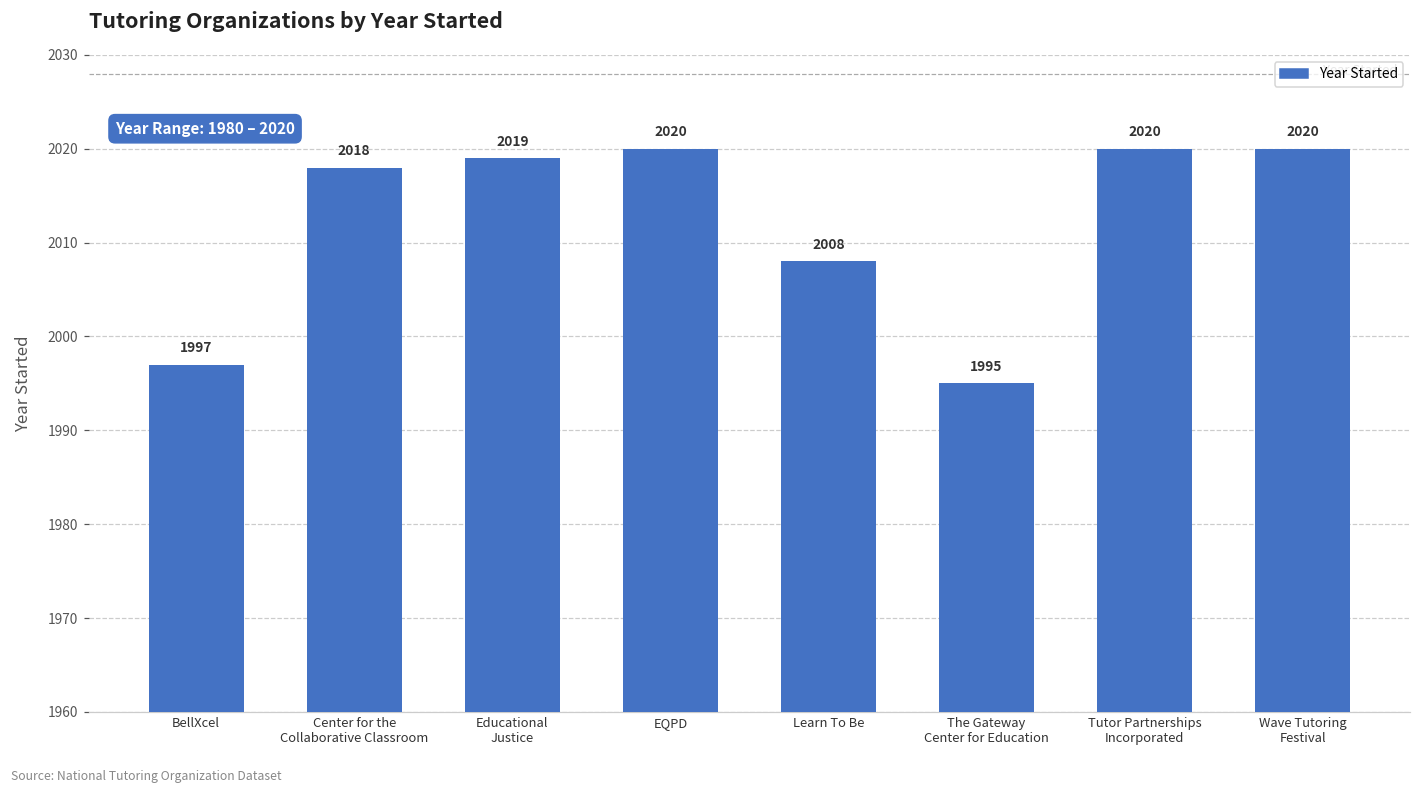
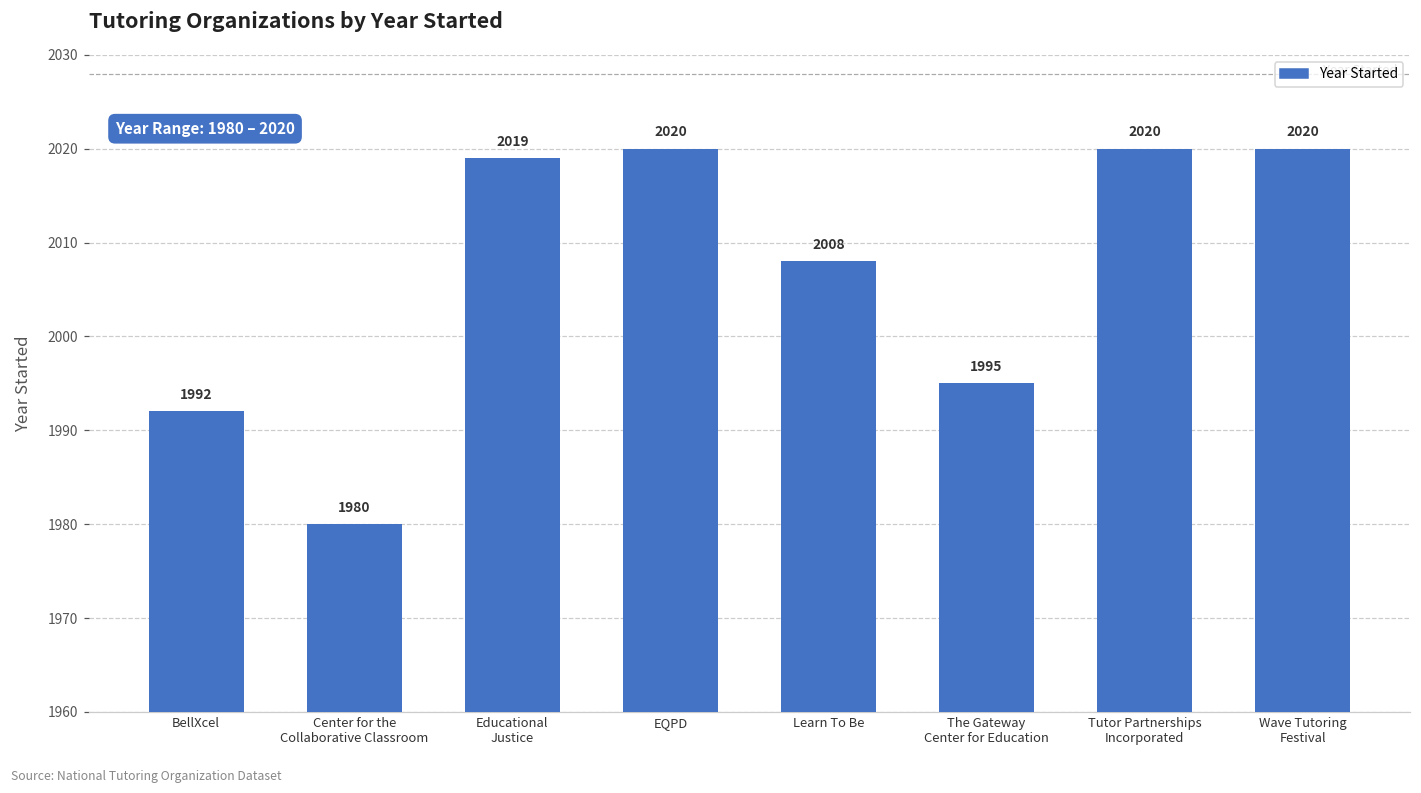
BellXcel: 1997 -> 1992
Center for the Collaborative Classroom: 2018 -> 1980
